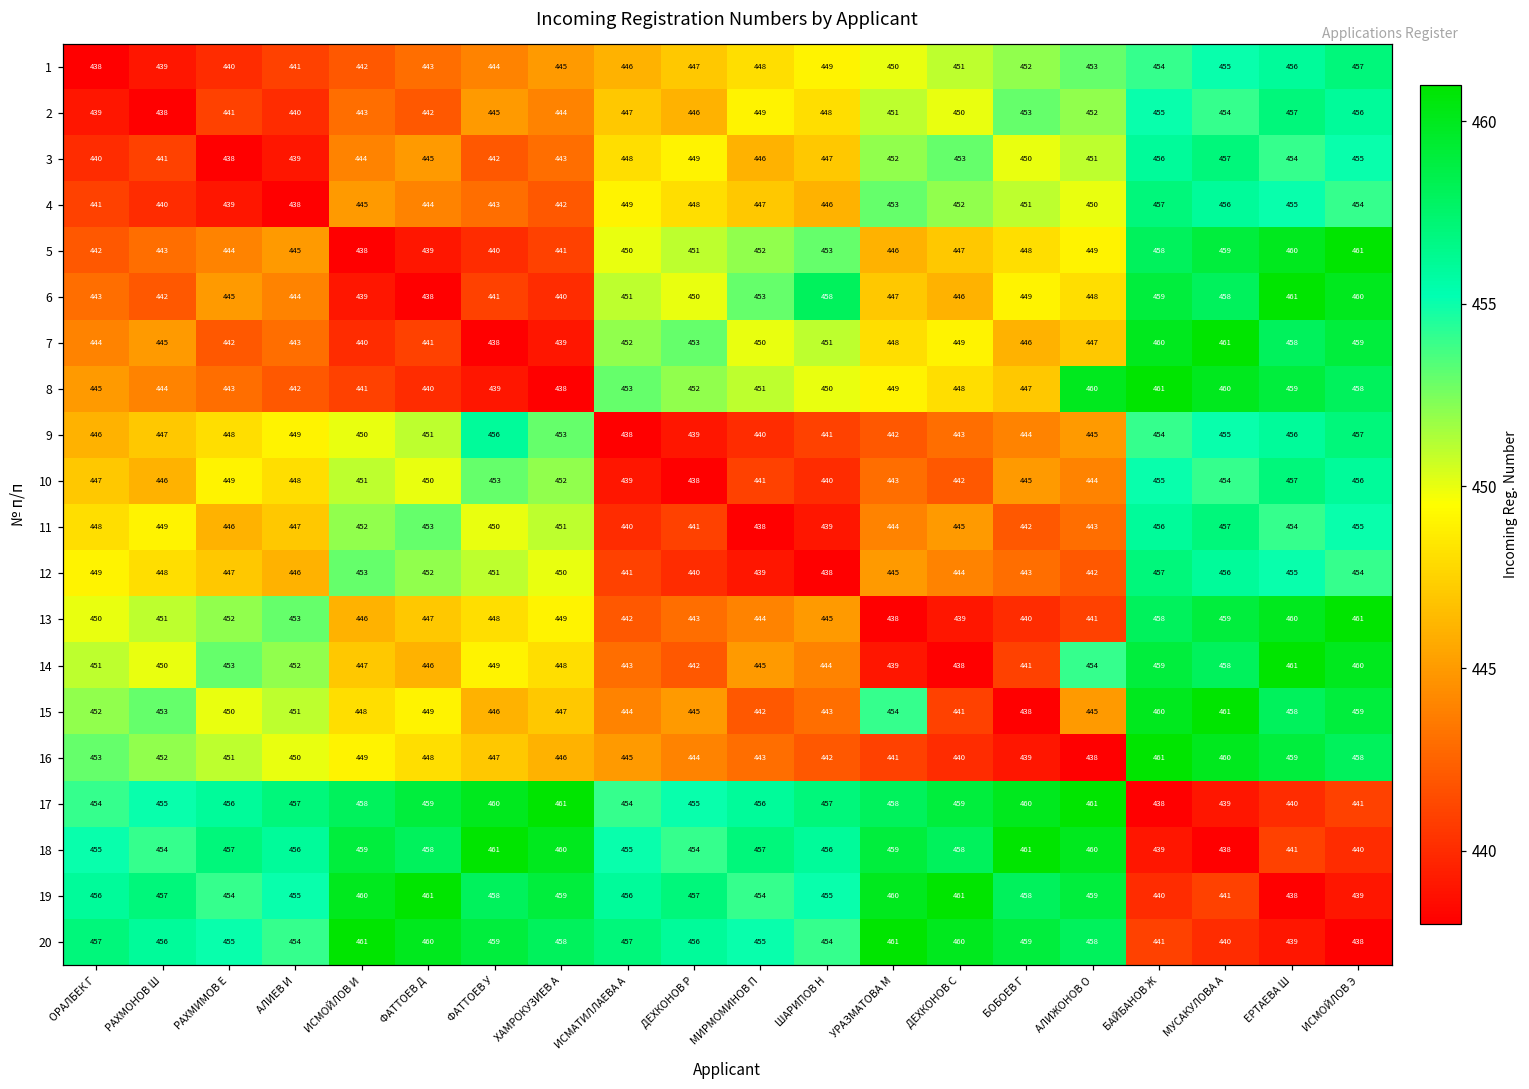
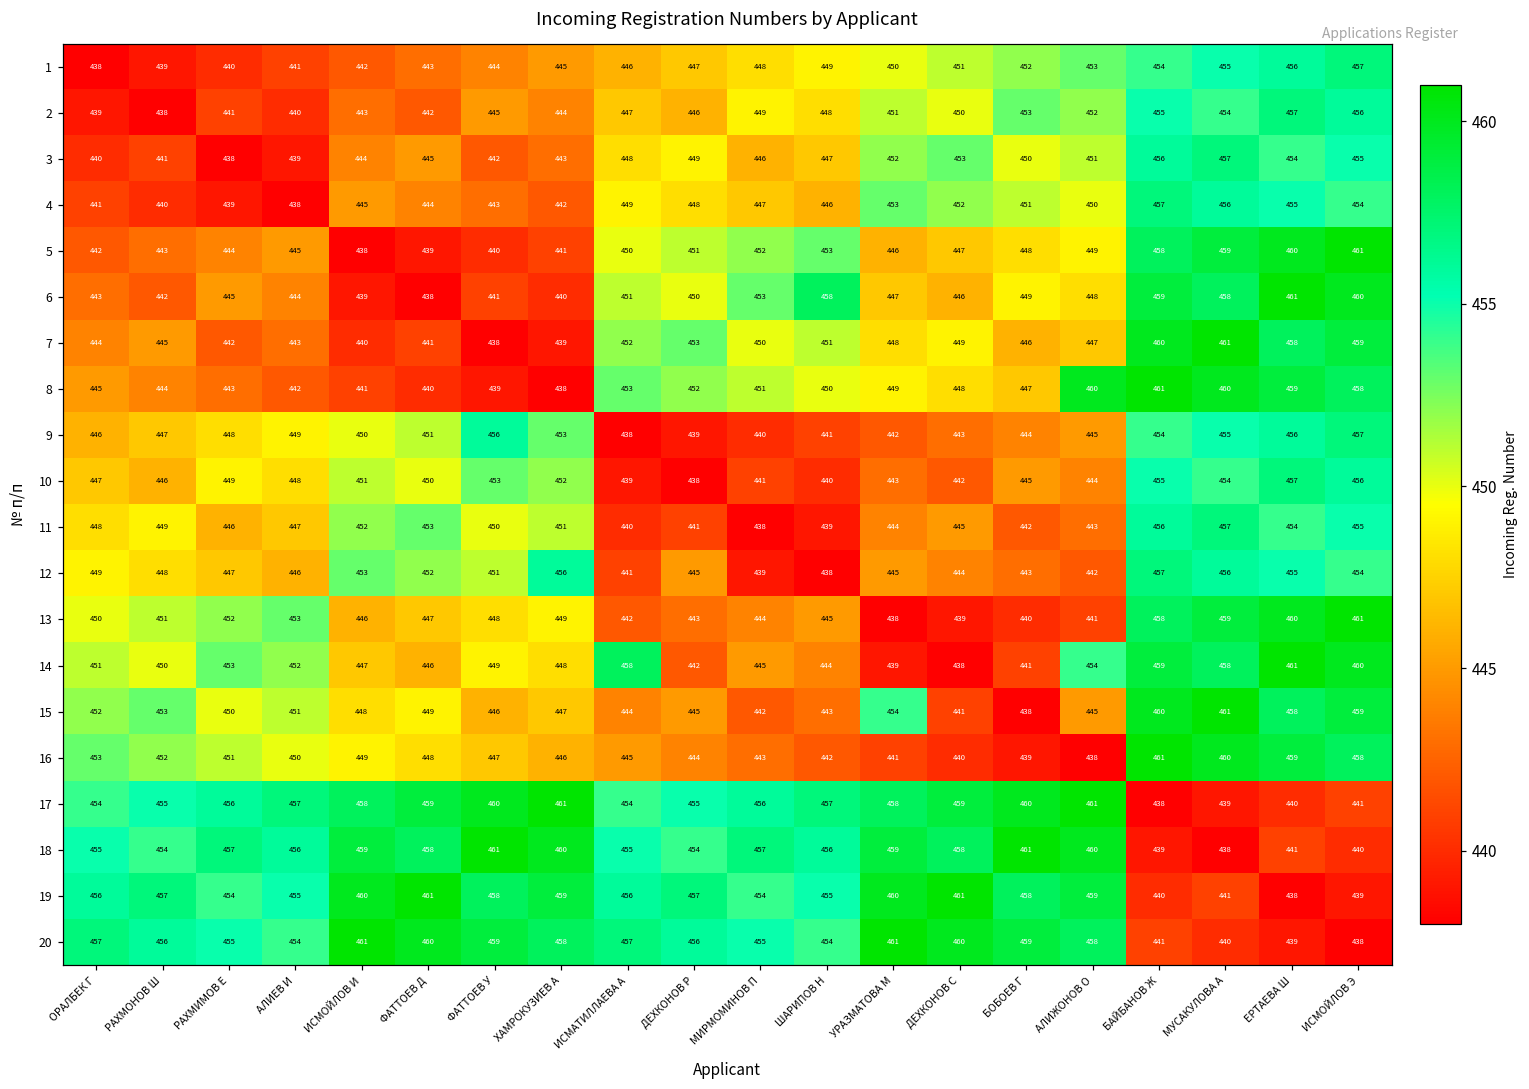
12, ХАМРОКУЗИЕВ А: 450 -> 456
12, ДЕХКОНОВ Р: 440 -> 445
14, ИСМАТИЛЛАЕВА А: 443 -> 458
